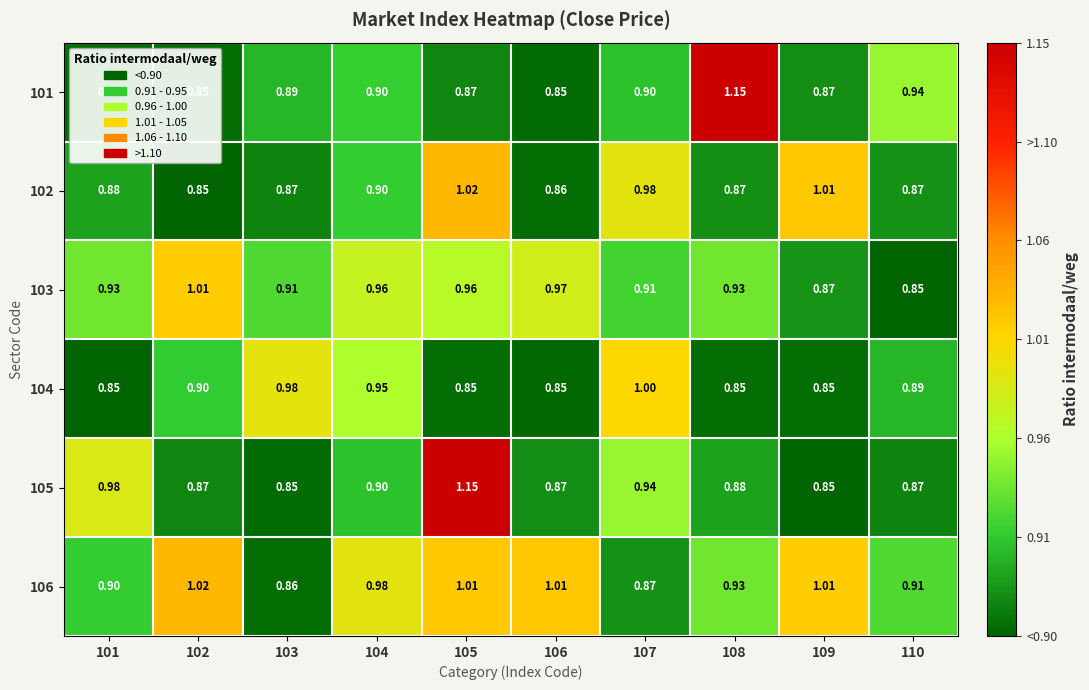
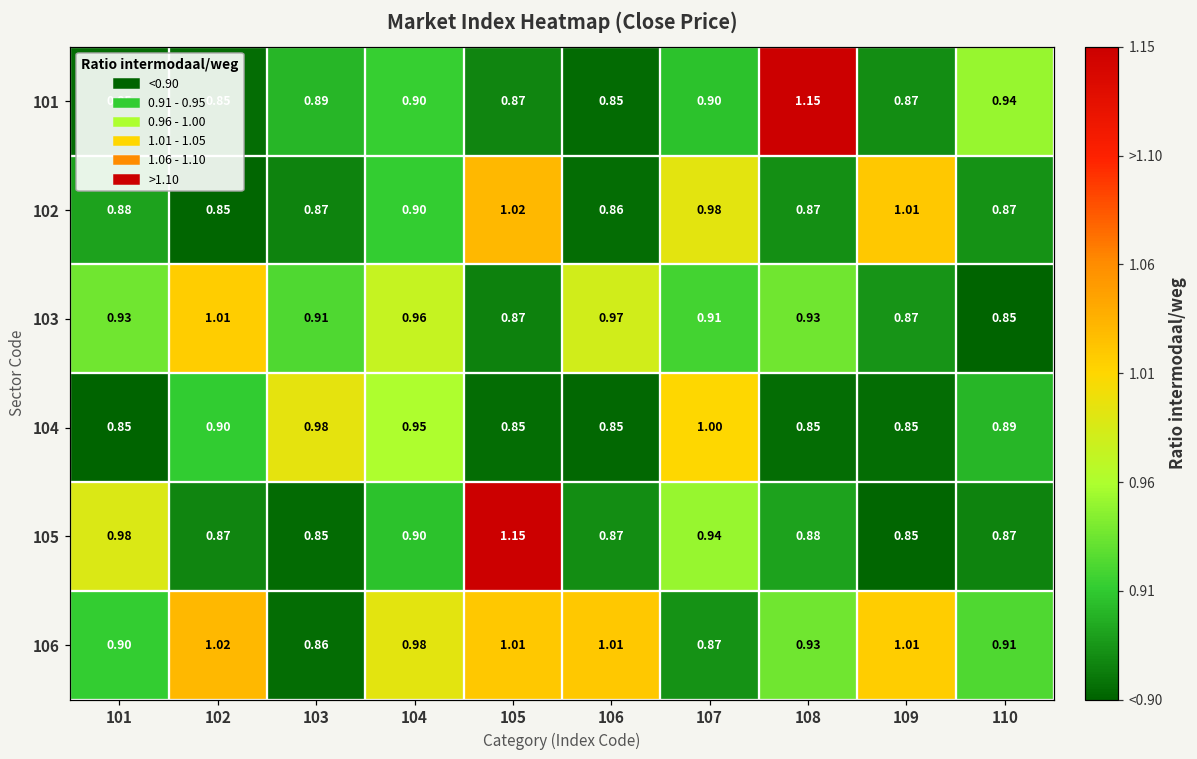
103, 105: 0.96 -> 0.87
